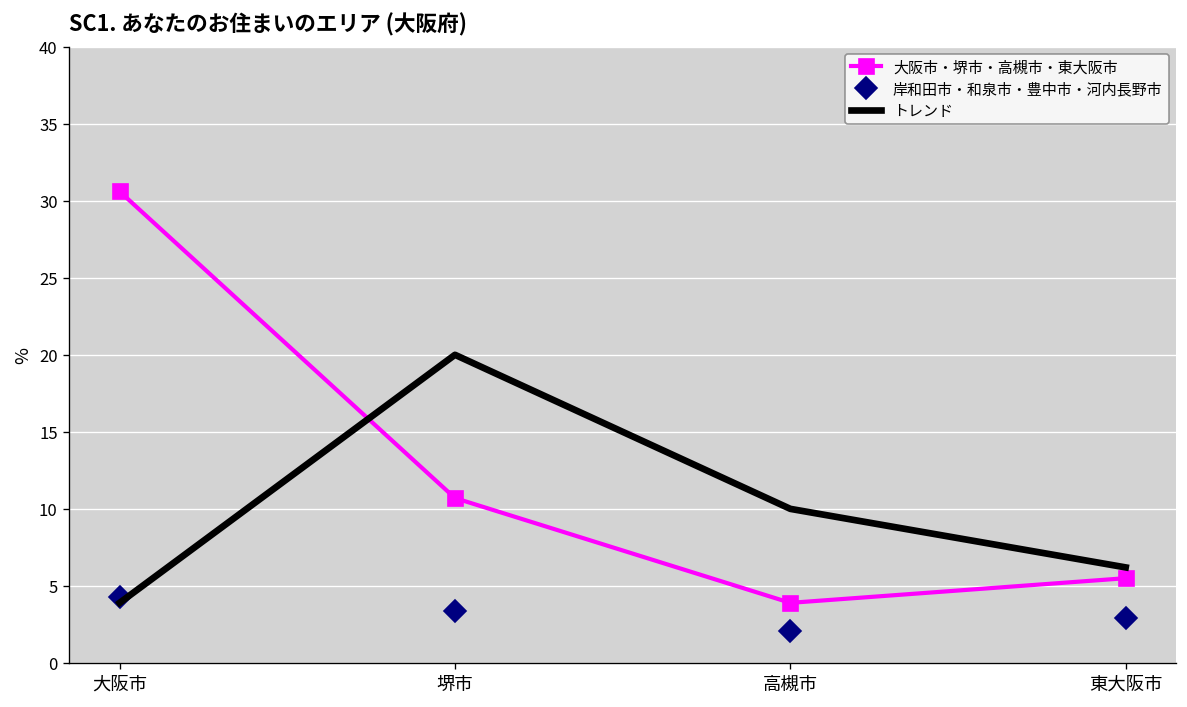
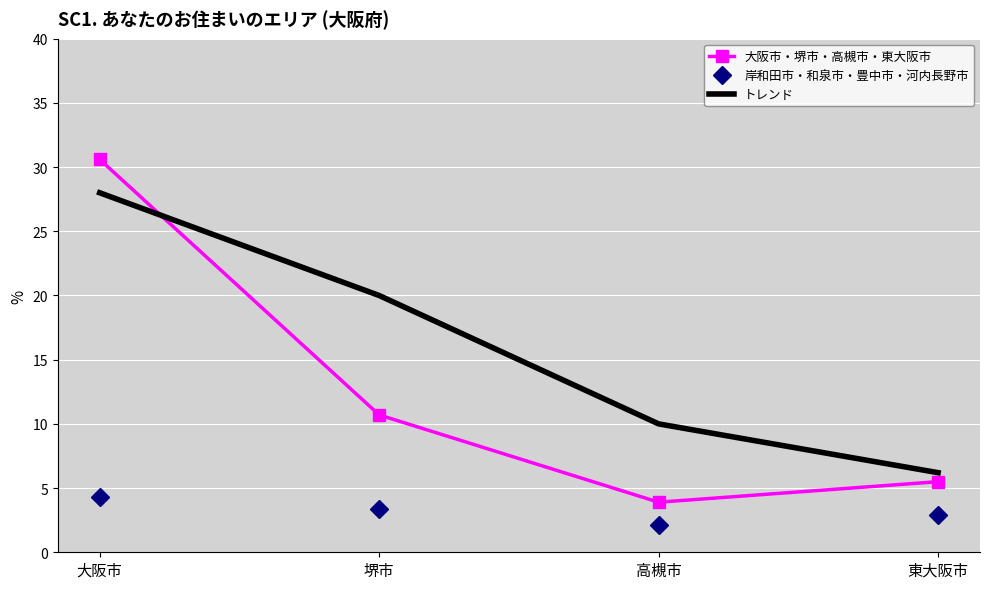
トレンド, 大阪市: 3.9 -> 28.0
